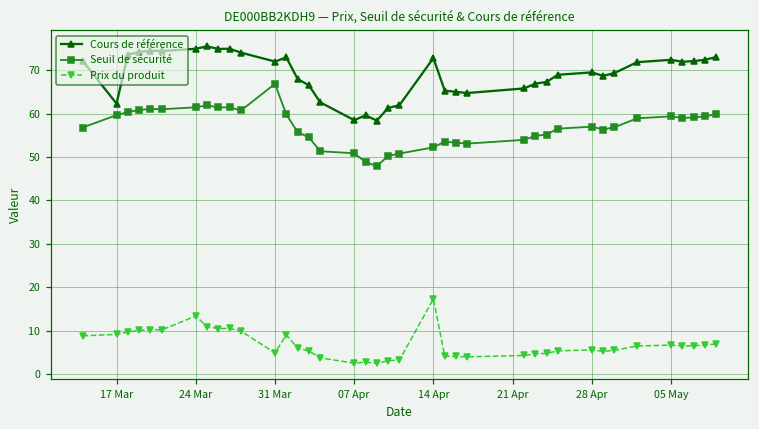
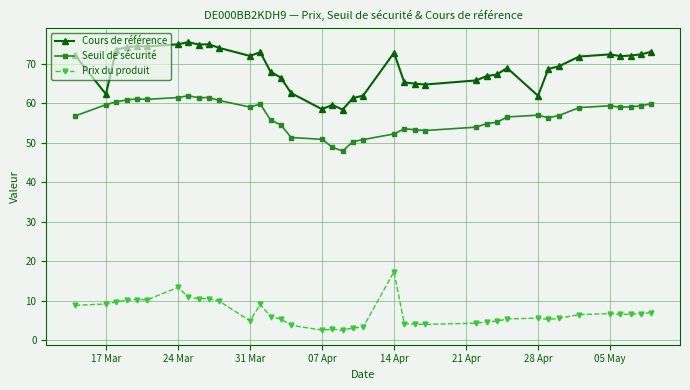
Seuil de sécurité, 31 Mar: 67 -> 59
Cours de référence, 28 Apr: 70 -> 62
